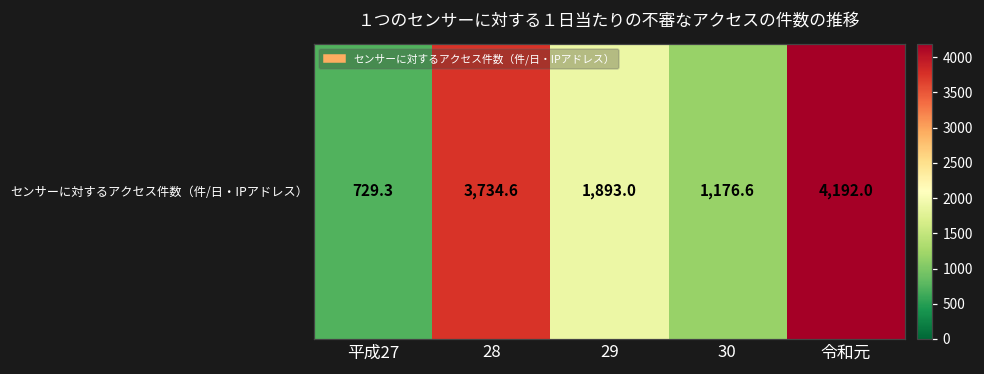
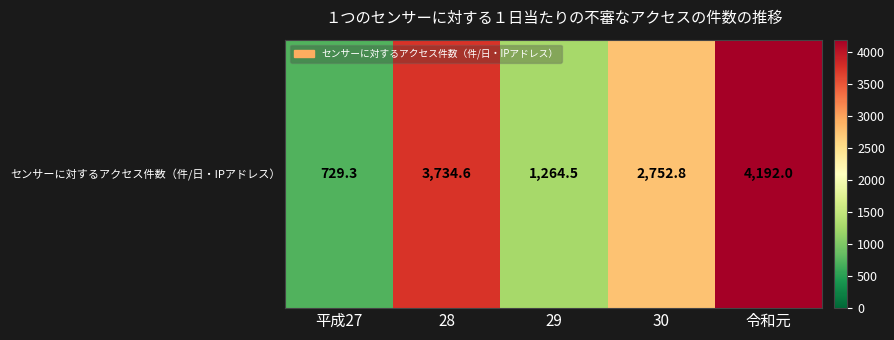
センサーに対するアクセス件数（件/日・IPアドレス）, 29: 1,893.0 -> 1,264.5
センサーに対するアクセス件数（件/日・IPアドレス）, 30: 1,176.6 -> 2,752.8
